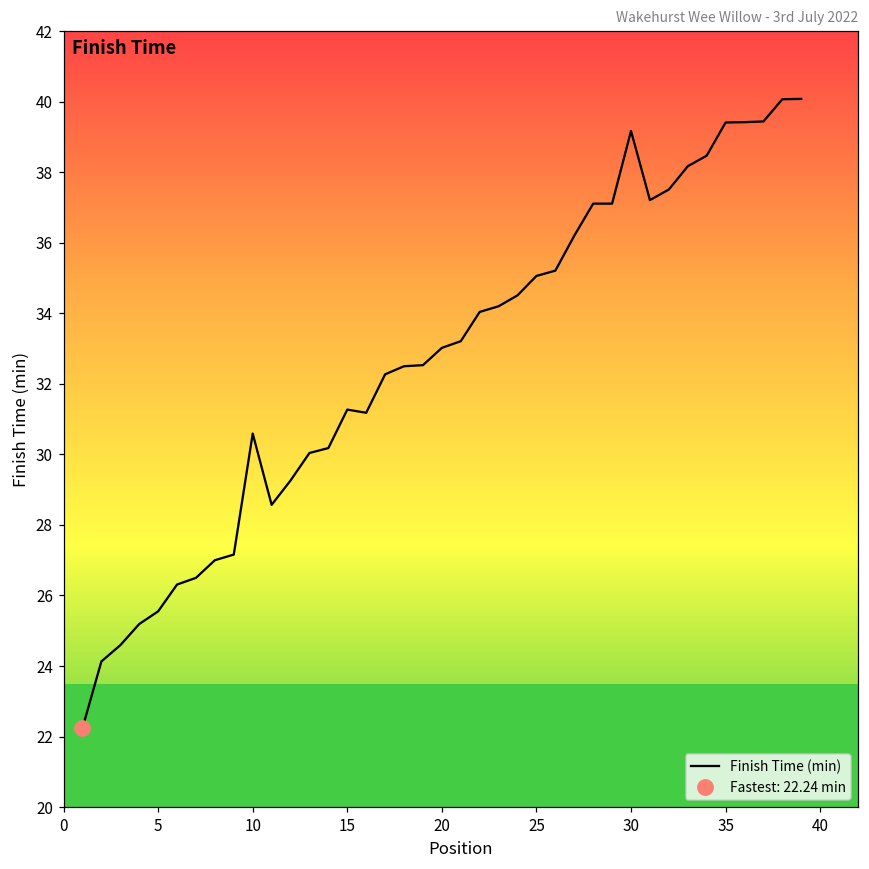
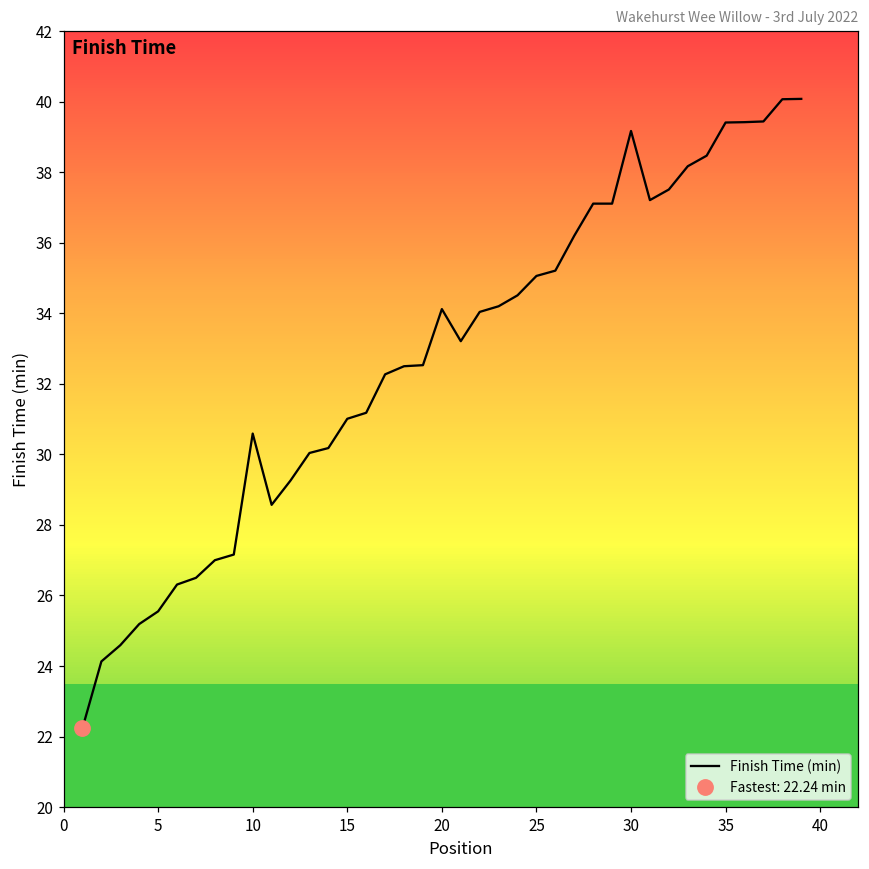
Finish Time (min), 15: 31.3 -> 31.0
Finish Time (min), 20: 33.0 -> 34.1
